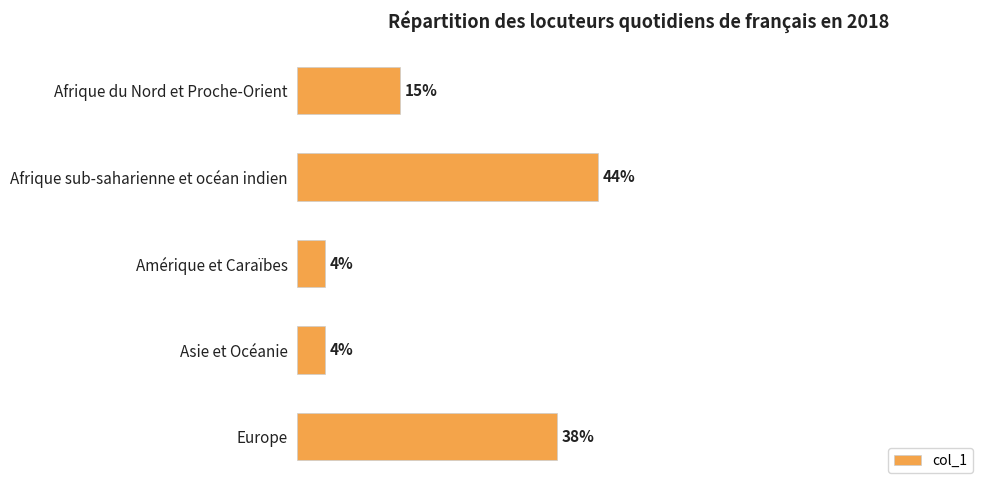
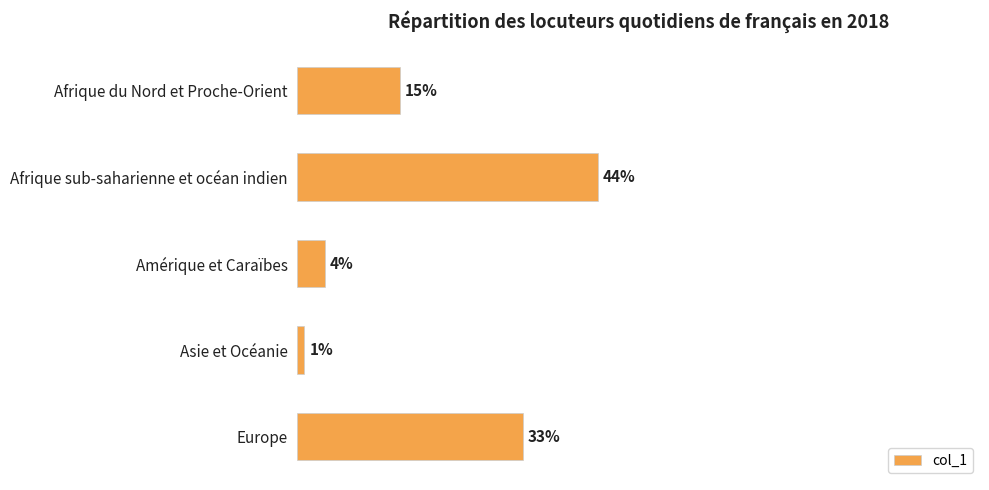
Asie et Océanie: 4% -> 1%
Europe: 38% -> 33%
